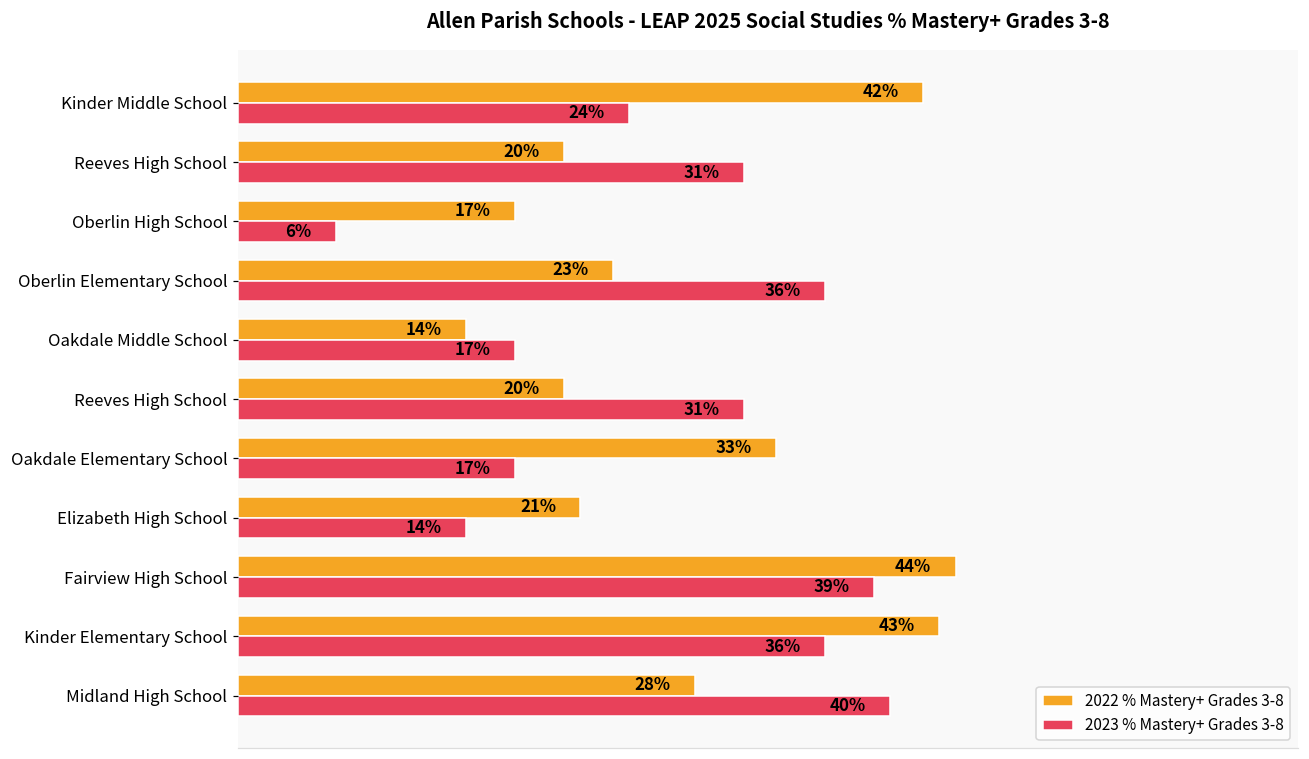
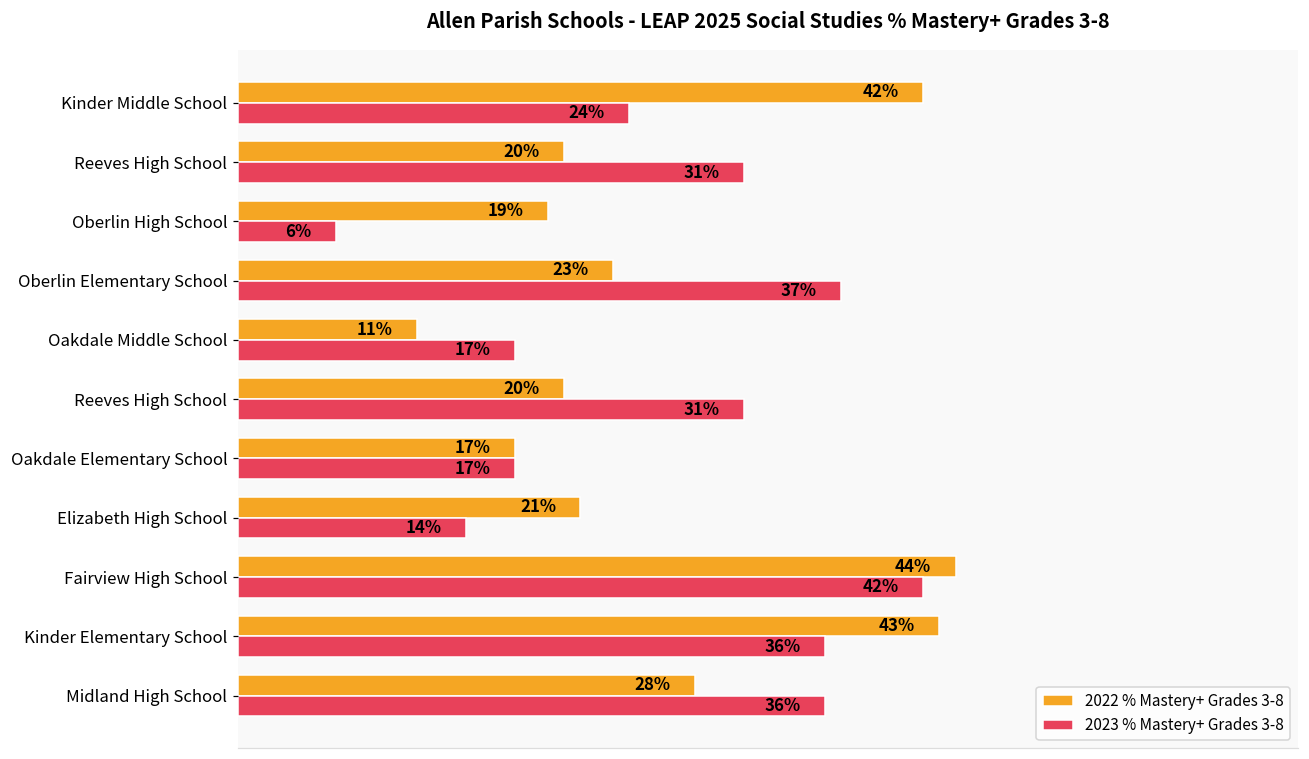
2022 % Mastery+ Grades 3-8, Oberlin High School: 17% -> 19%
2023 % Mastery+ Grades 3-8, Oberlin Elementary School: 36% -> 37%
2022 % Mastery+ Grades 3-8, Oakdale Middle School: 14% -> 11%
2022 % Mastery+ Grades 3-8, Oakdale Elementary School: 33% -> 17%
2023 % Mastery+ Grades 3-8, Fairview High School: 39% -> 42%
2023 % Mastery+ Grades 3-8, Midland High School: 40% -> 36%
